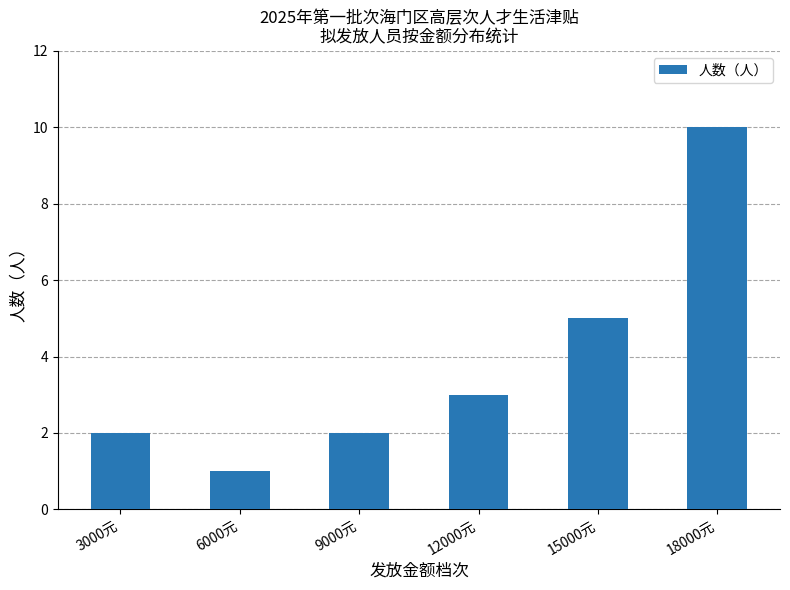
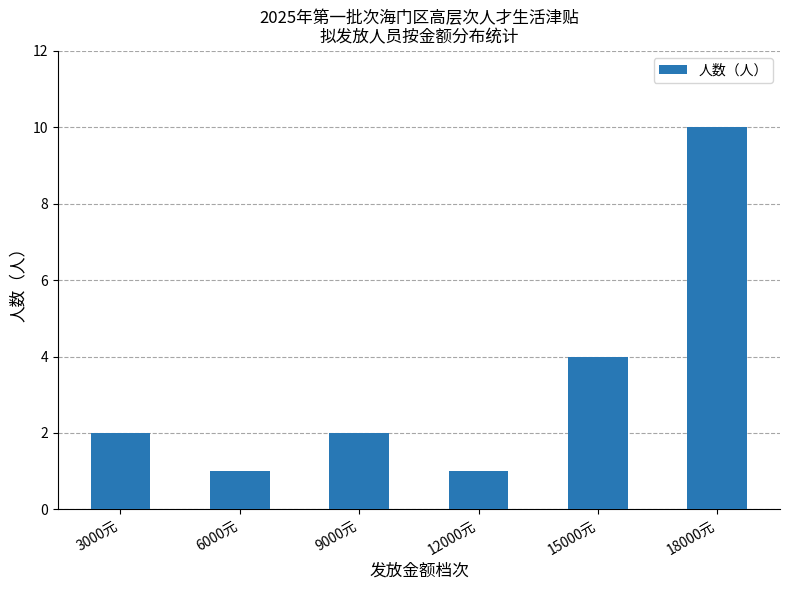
12000元: 3 -> 1
15000元: 5 -> 4
